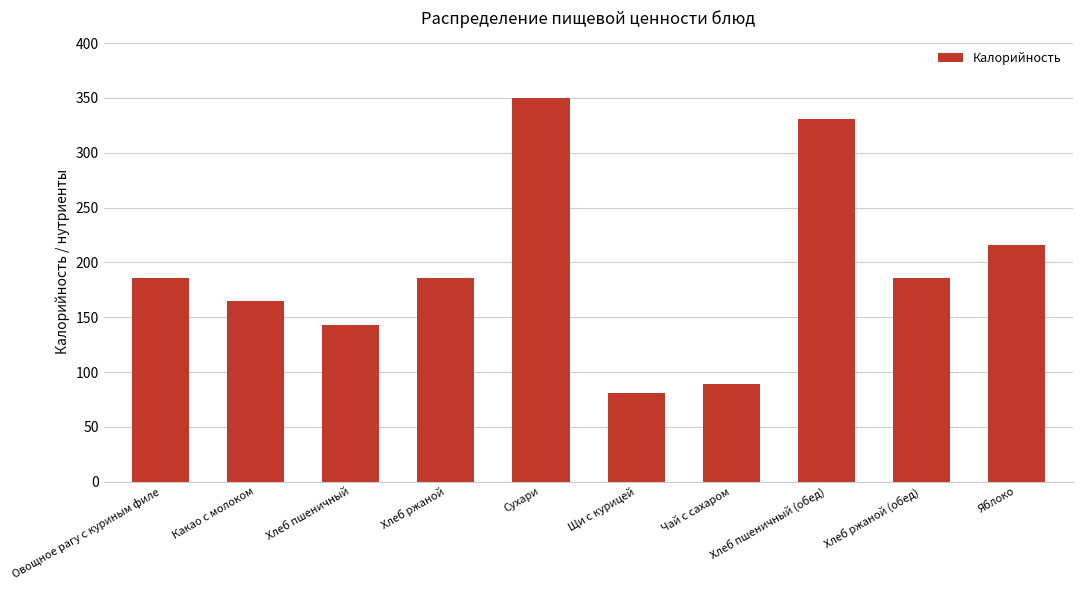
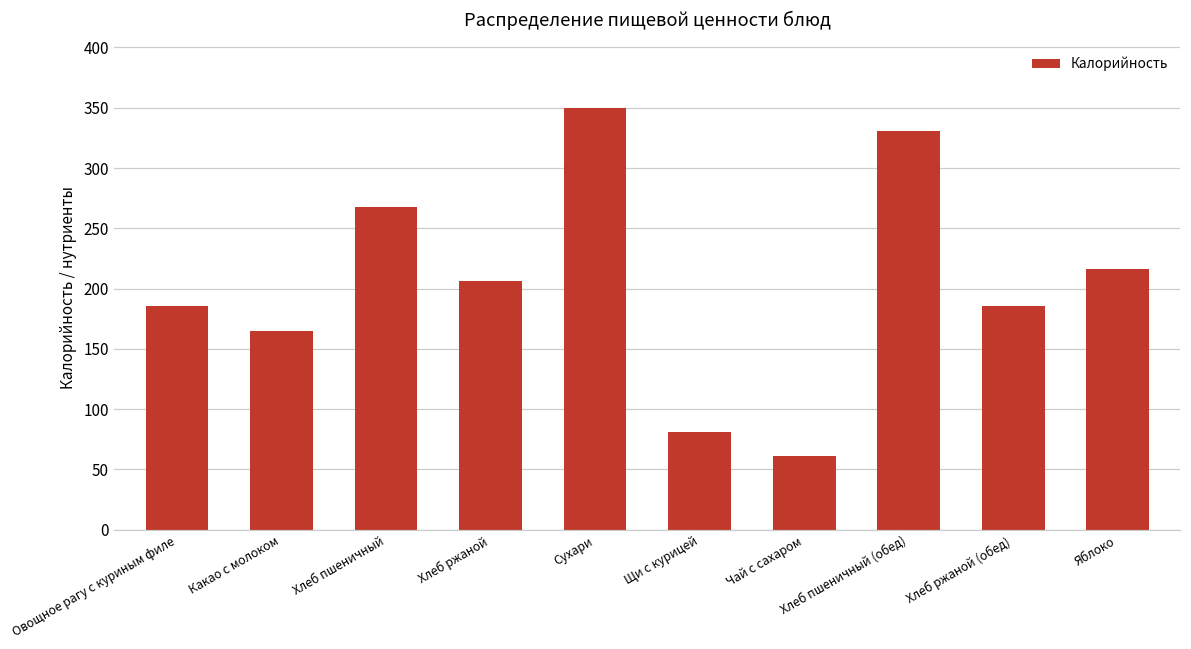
Хлеб пшеничный: 143 -> 268
Хлеб ржаной: 186 -> 206
Чай с сахаром: 89 -> 62
